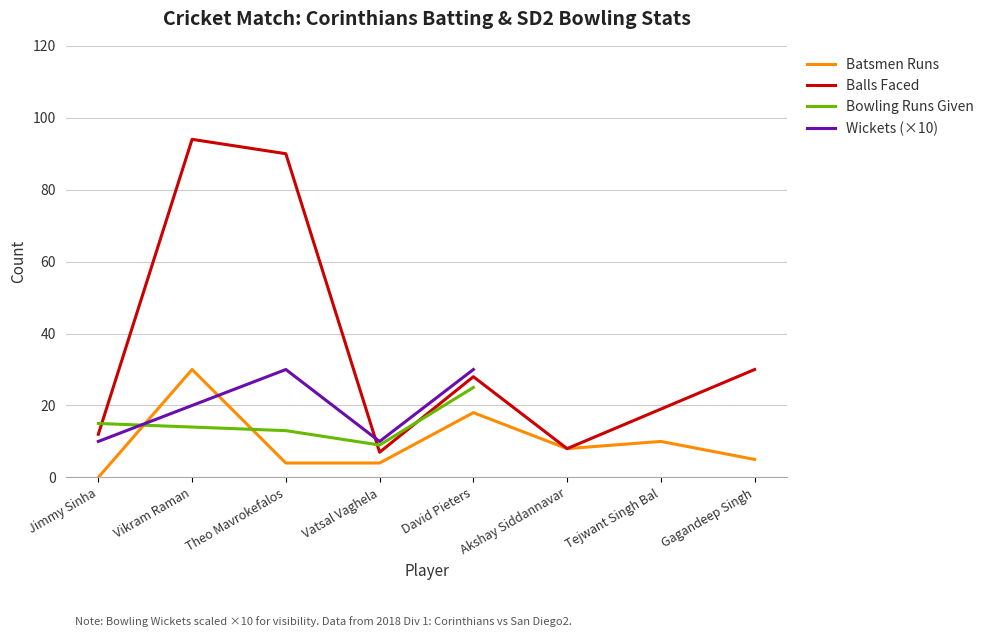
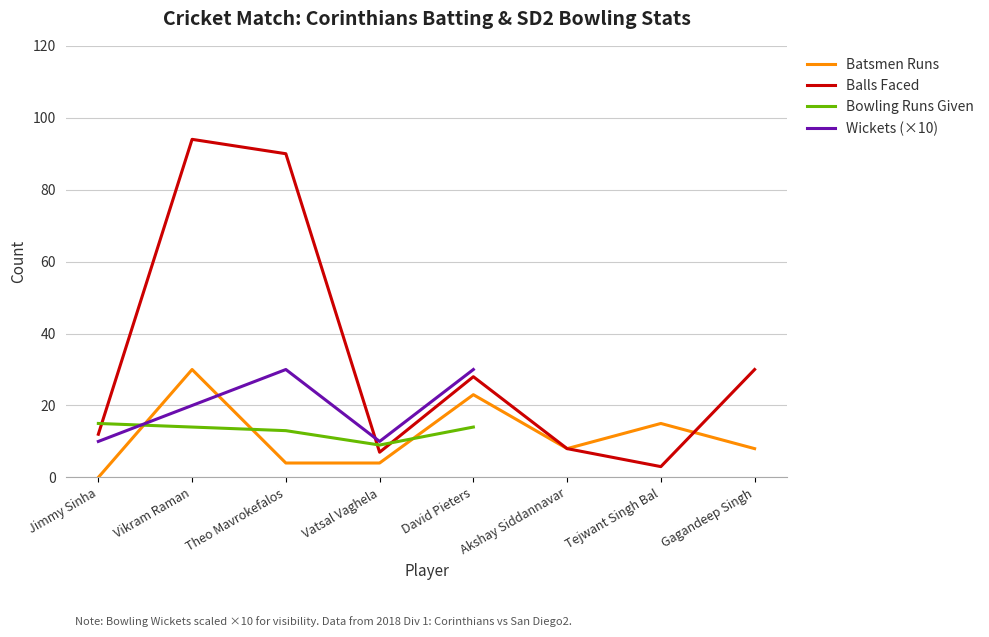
Batsmen Runs, David Pieters: 18 -> 23
Bowling Runs Given, David Pieters: 25 -> 14
Batsmen Runs, Tejwant Singh Bal: 10 -> 15
Balls Faced, Tejwant Singh Bal: 19 -> 3
Batsmen Runs, Gagandeep Singh: 5 -> 8
